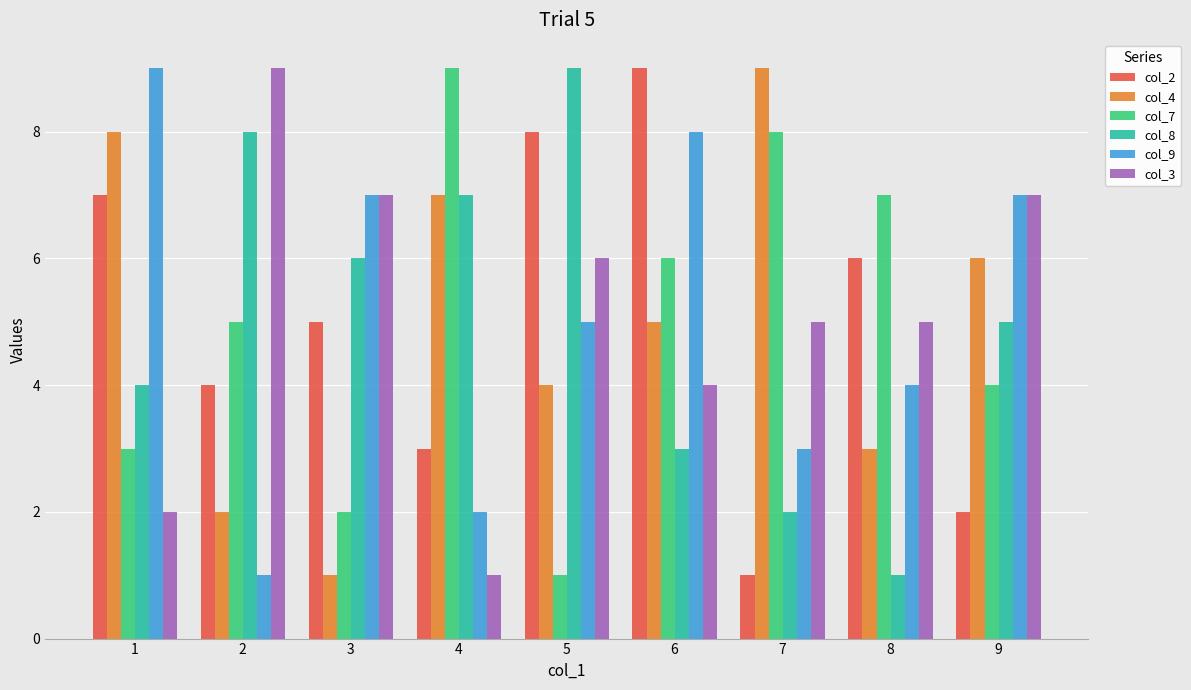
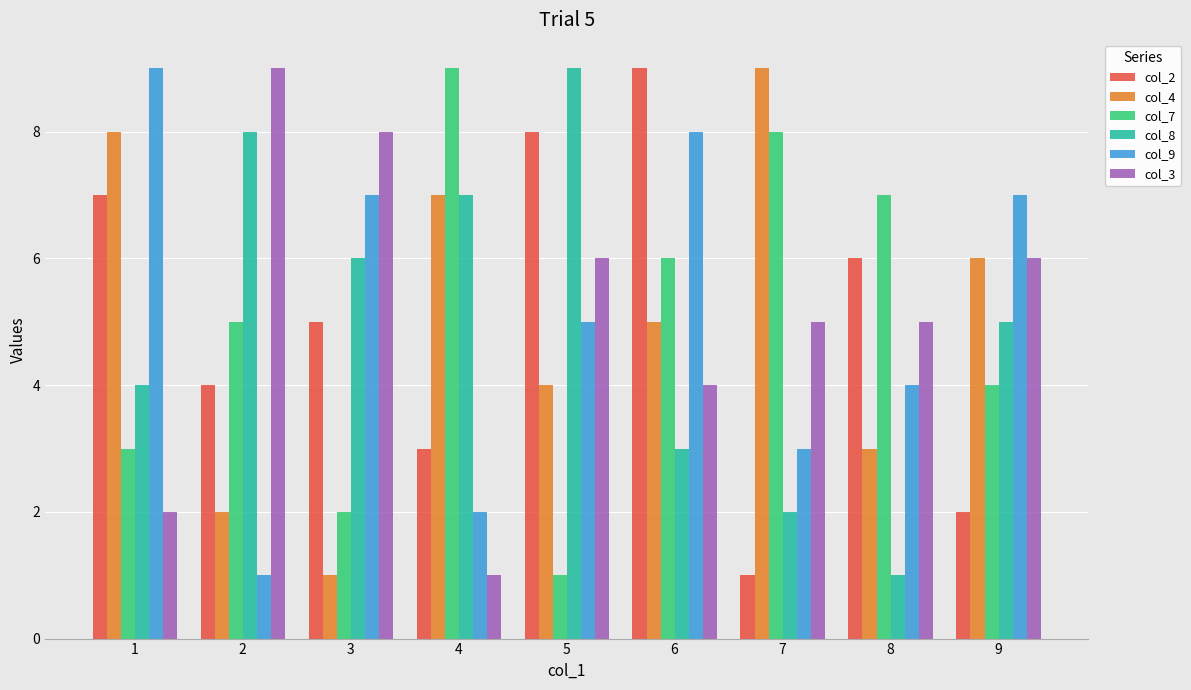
col_3, 3: 7 -> 8
col_3, 9: 7 -> 6
